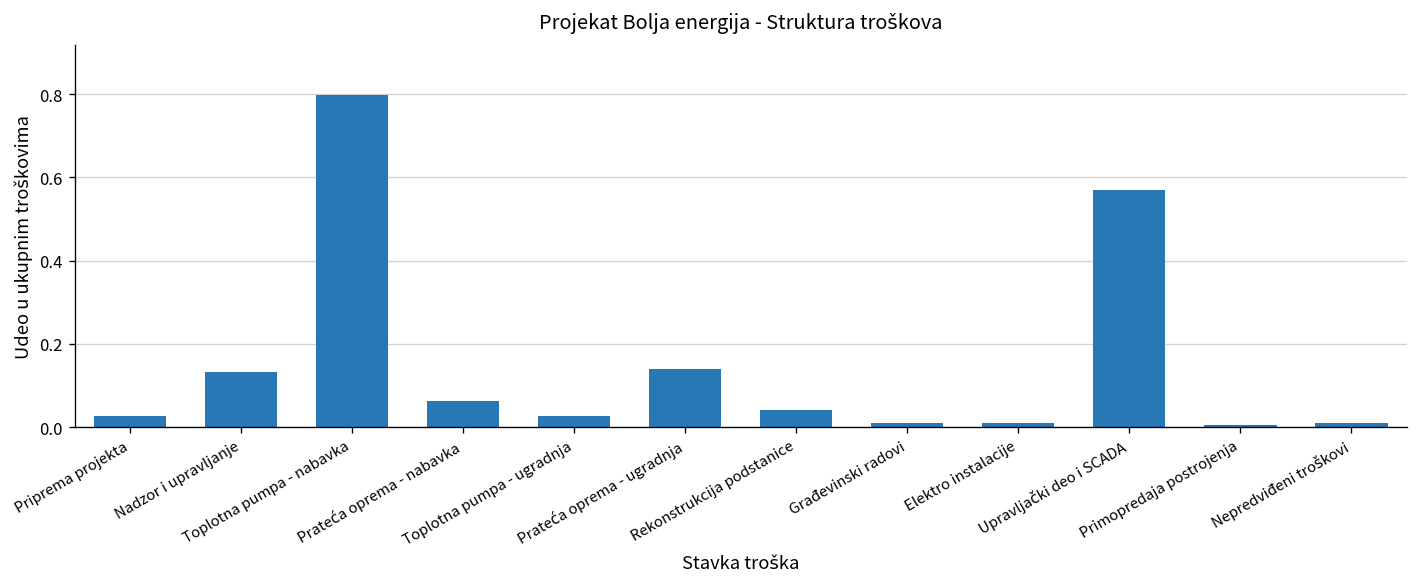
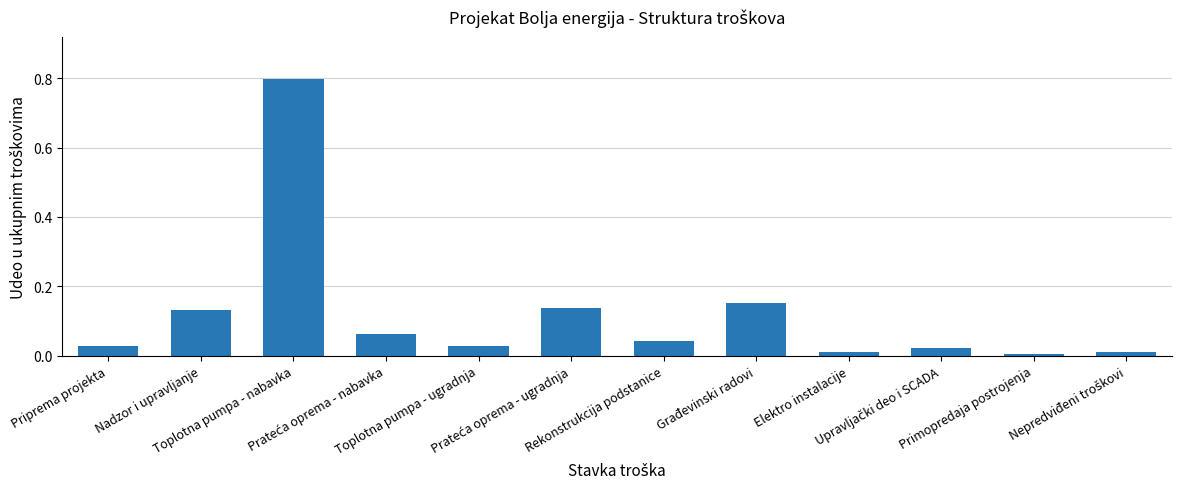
Građevinski radovi: 0.01 -> 0.15
Upravljački deo i SCADA: 0.57 -> 0.02
